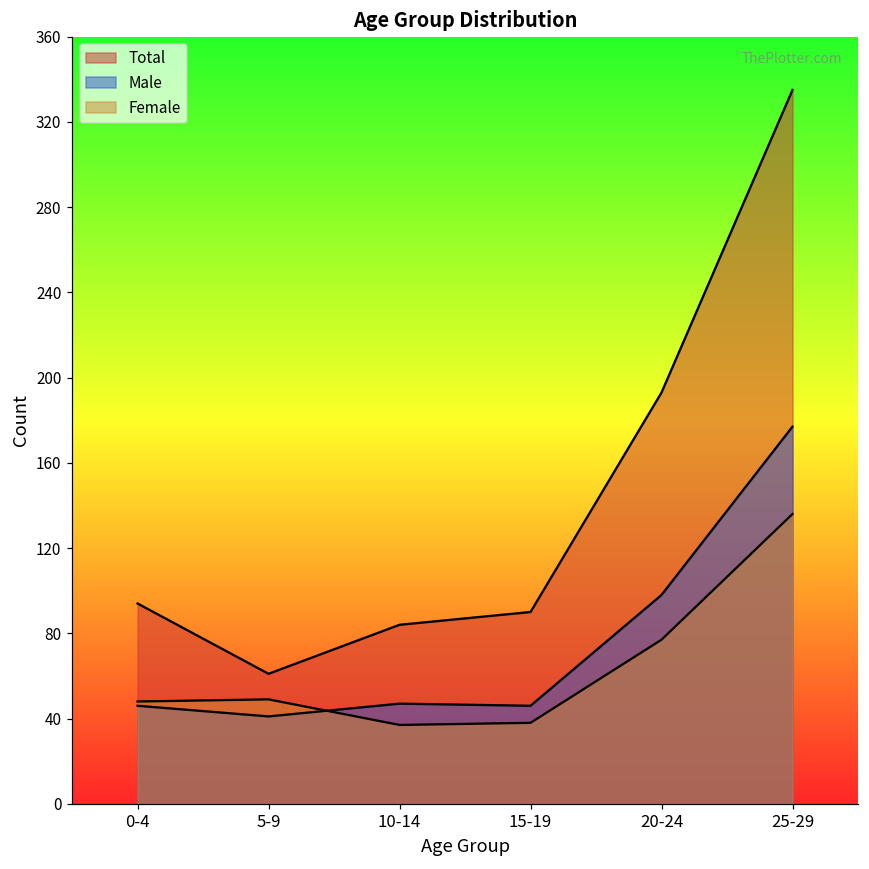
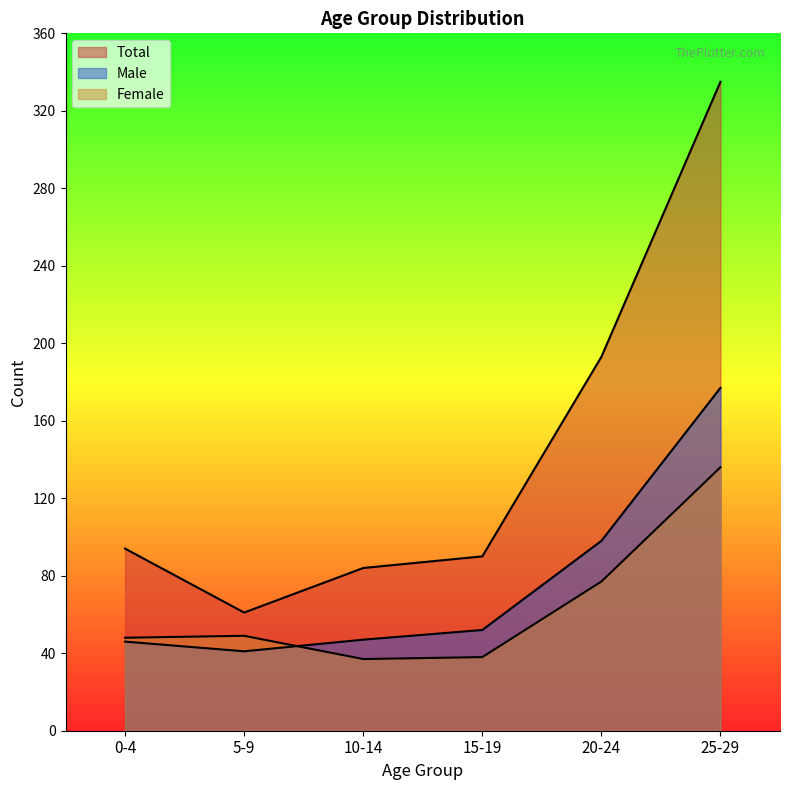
Male, 15-19: 46 -> 52
